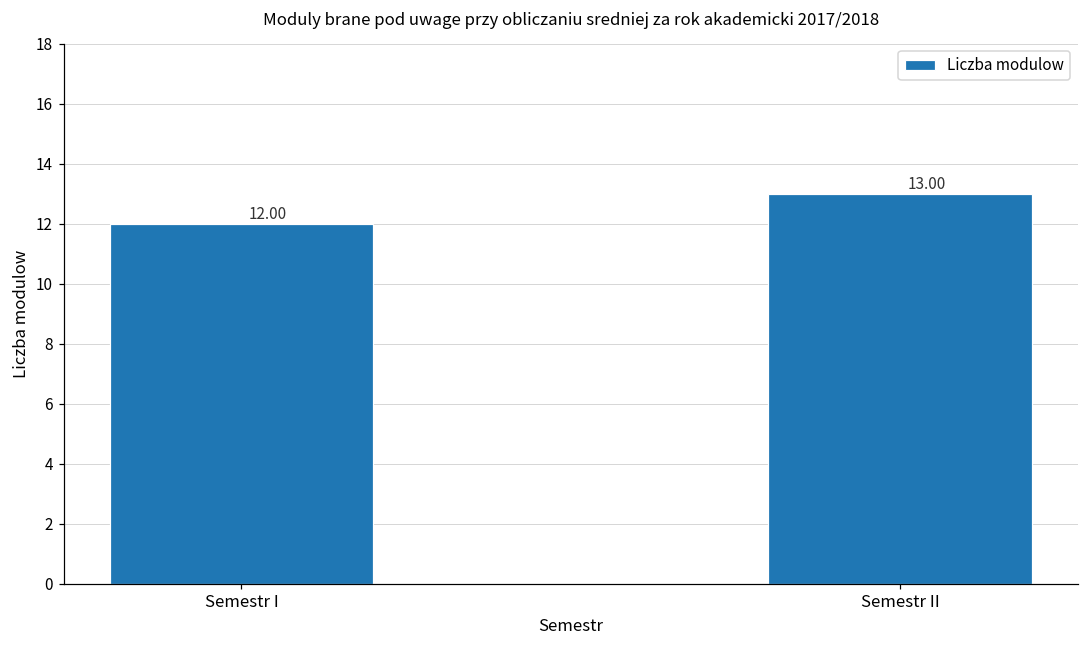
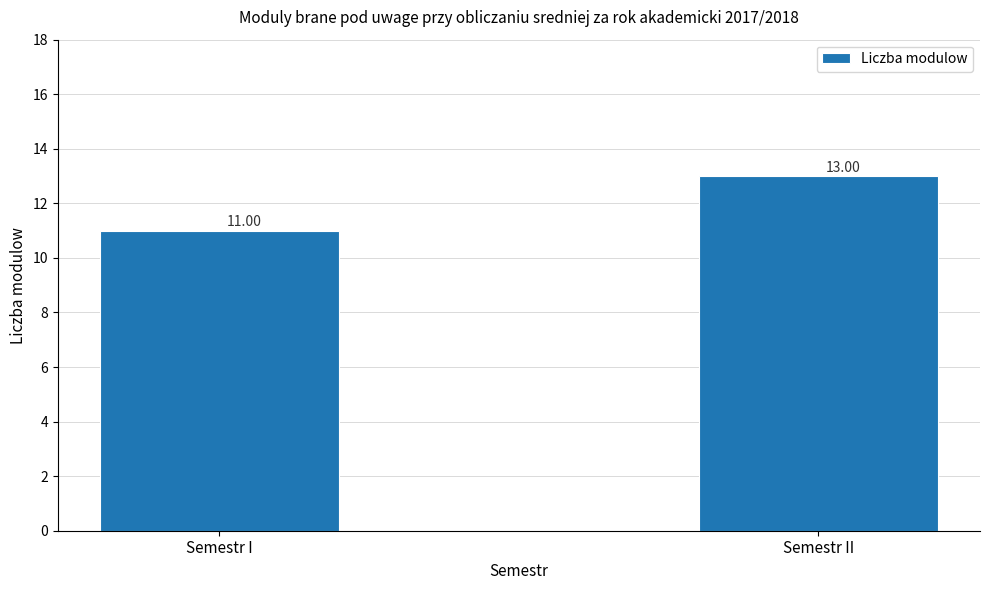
Semestr I: 12.00 -> 11.00
